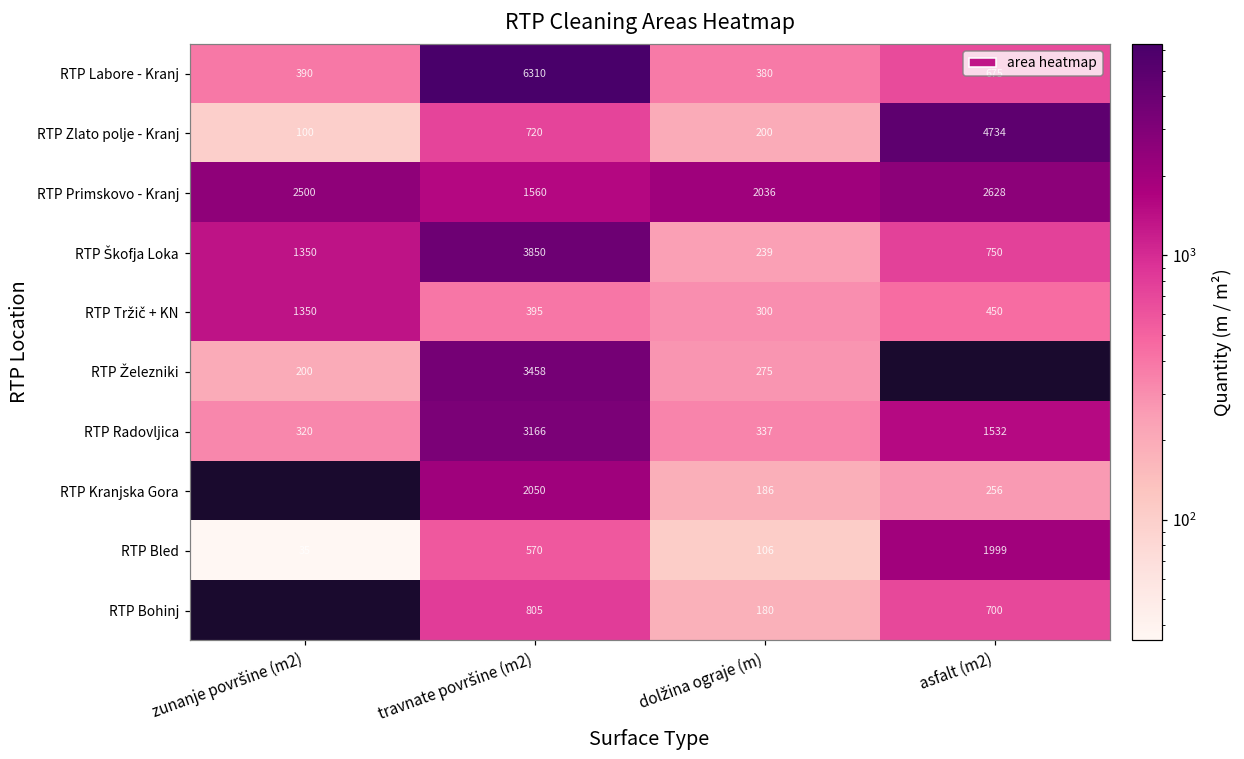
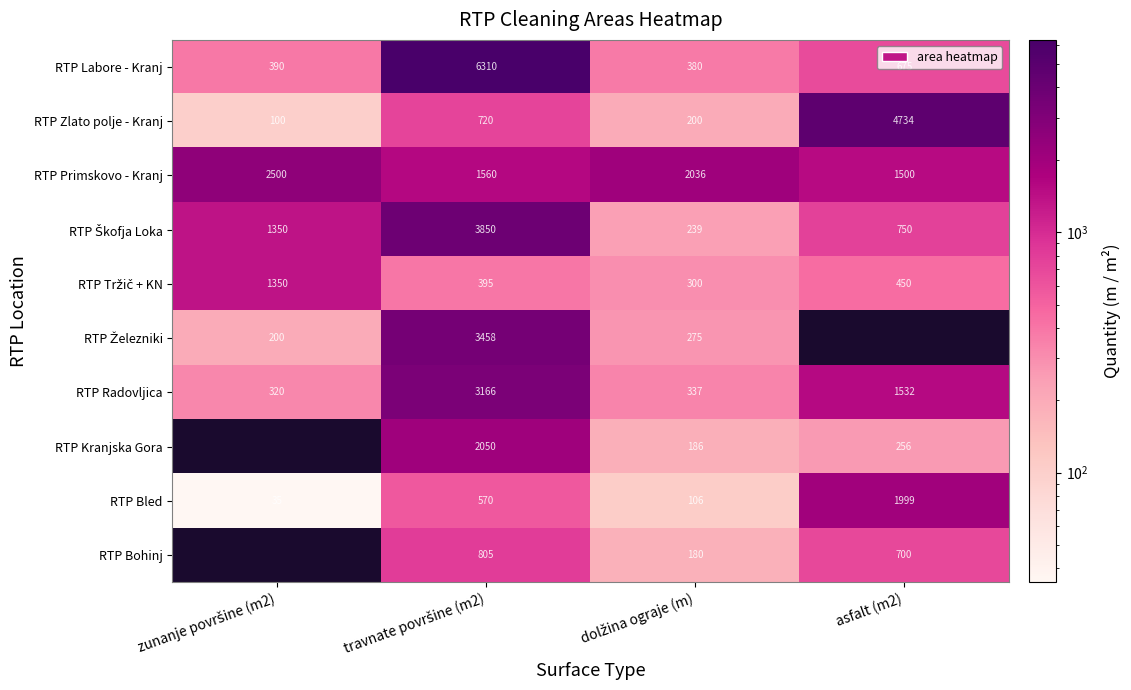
RTP Primskovo - Kranj, asfalt (m2): 2628 -> 1500
